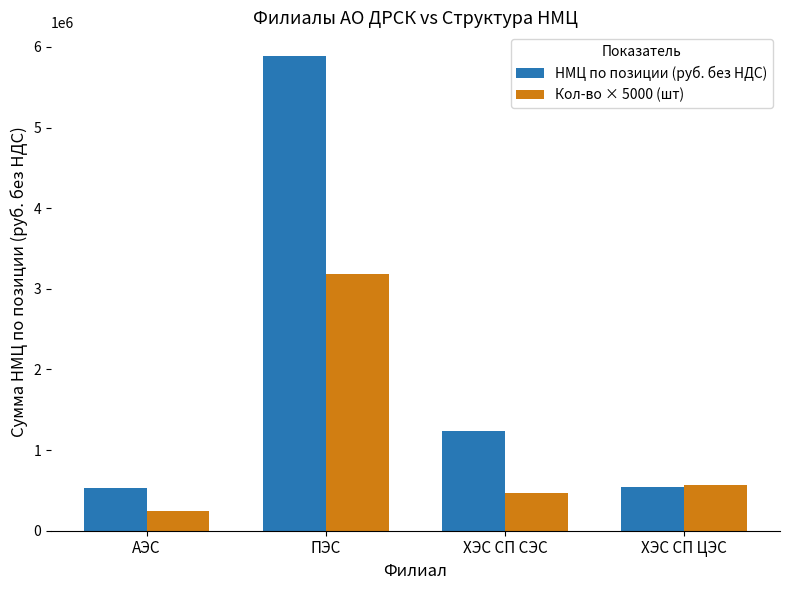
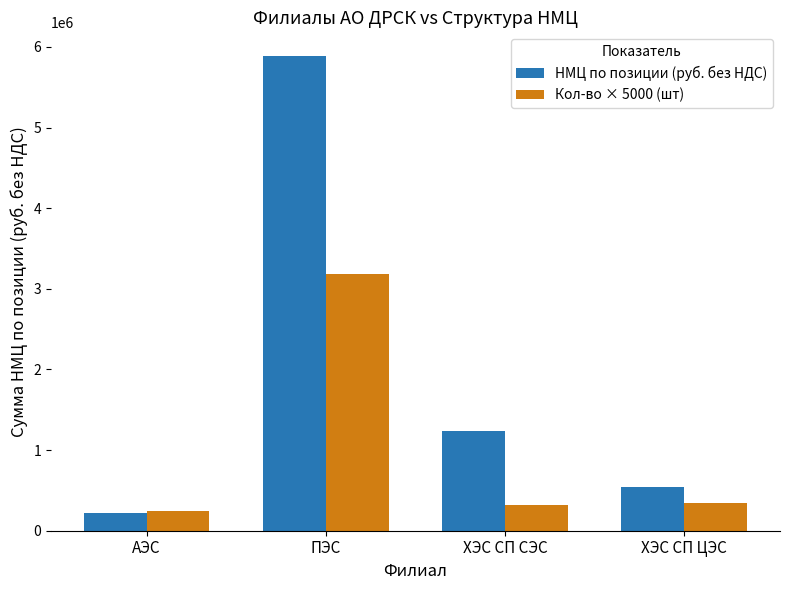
НМЦ по позиции (руб. без НДС), АЭС: 500000 -> 200000
Кол-во × 5000 (шт), ХЭС СП СЭС: 500000 -> 300000
Кол-во × 5000 (шт), ХЭС СП ЦЭС: 600000 -> 400000
